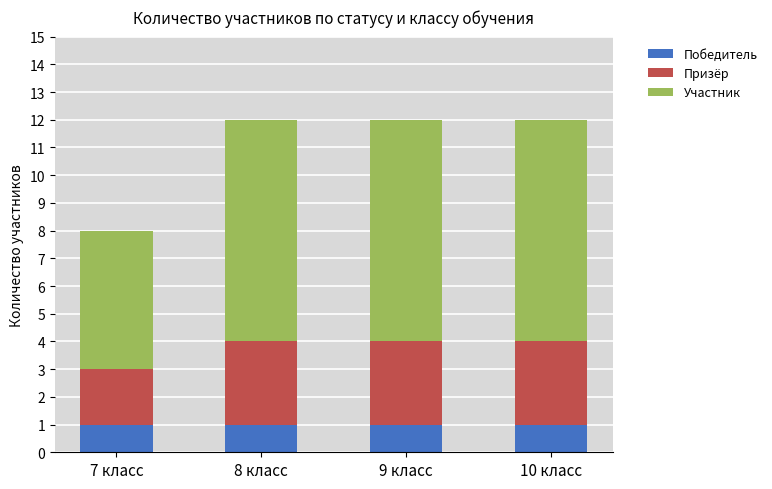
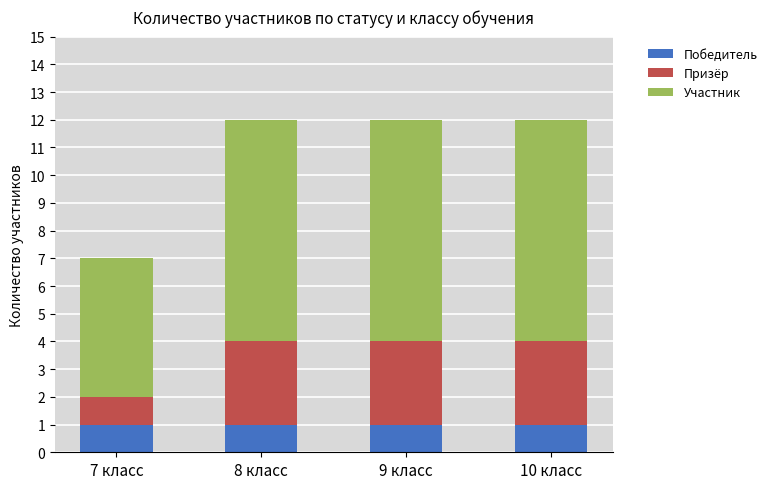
Призёр, 7 класс: 2 -> 1
